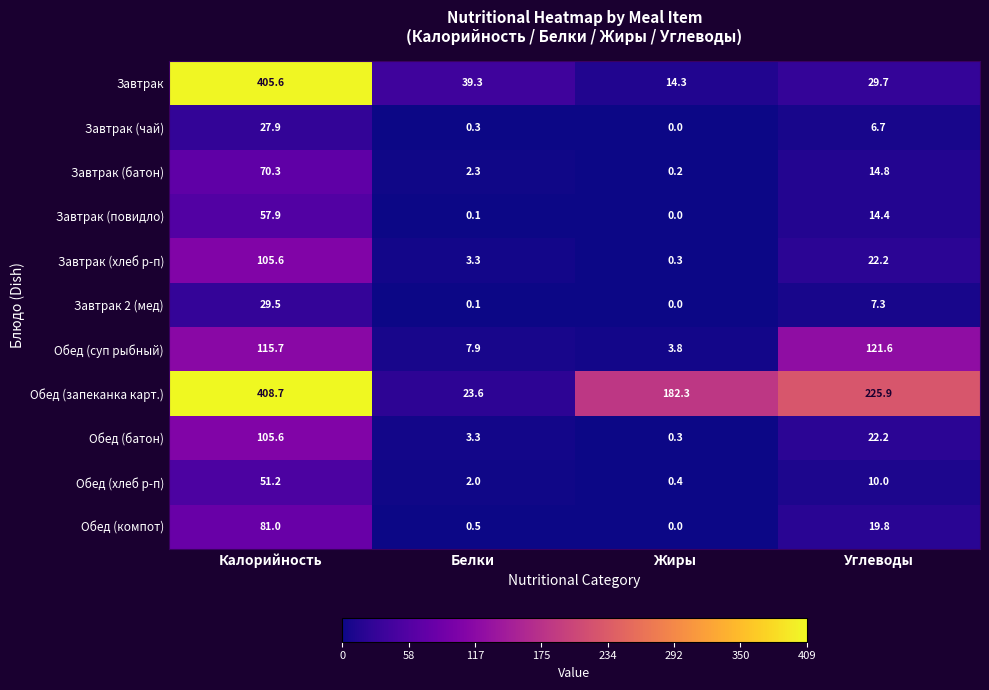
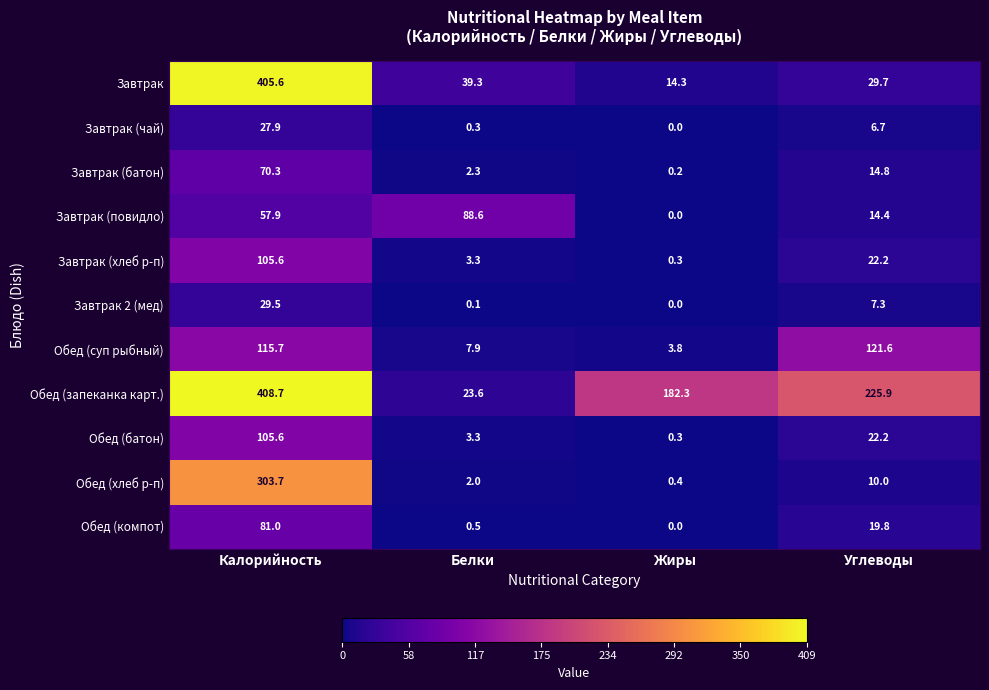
Завтрак (повидло), Белки: 0.1 -> 88.6
Обед (хлеб р-п), Калорийность: 51.2 -> 303.7
